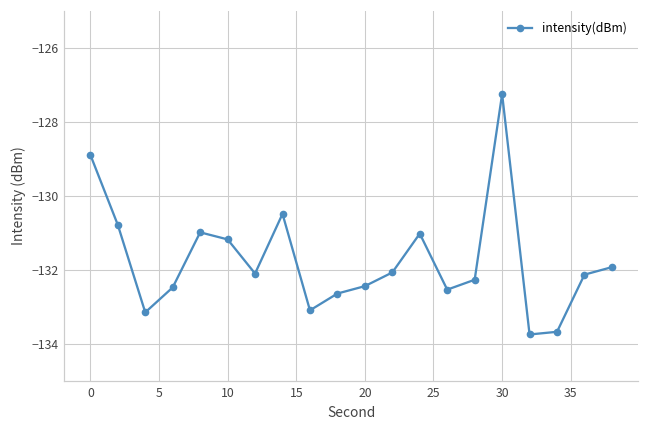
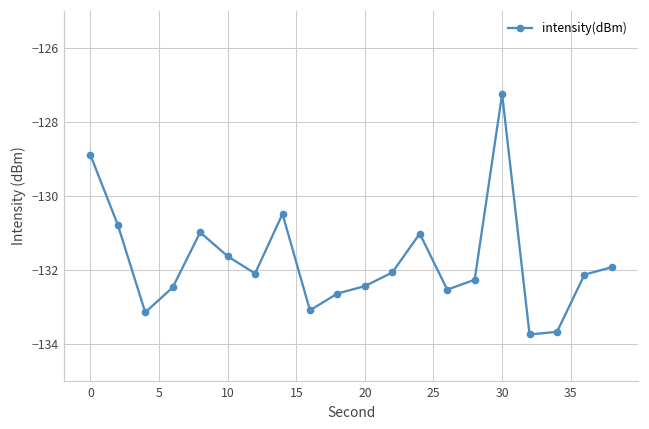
10: -131.2 -> -131.6
